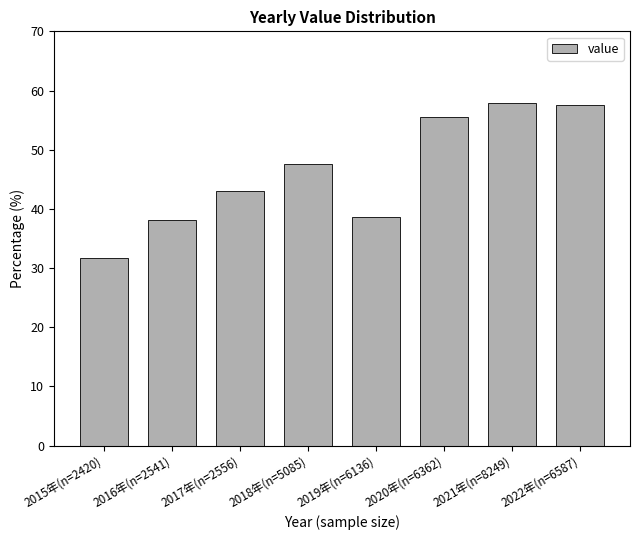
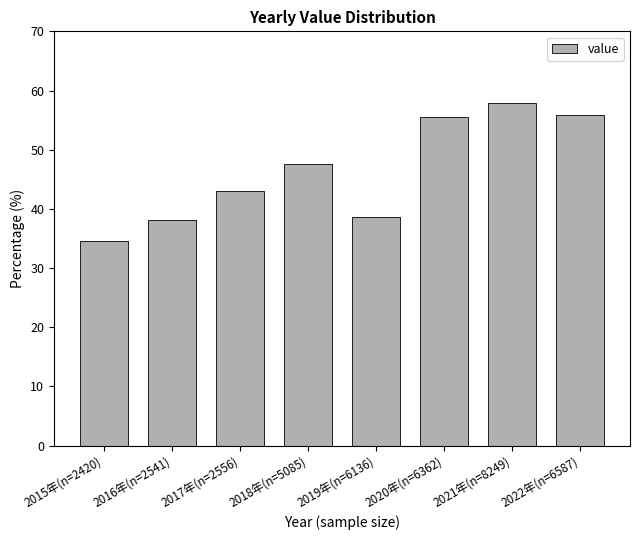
2015年(n=2420): 32 -> 35
2022年(n=6587): 58 -> 56
